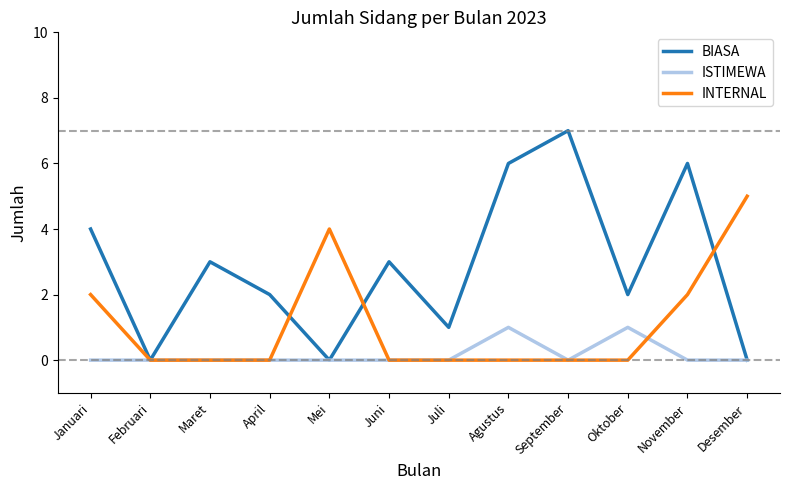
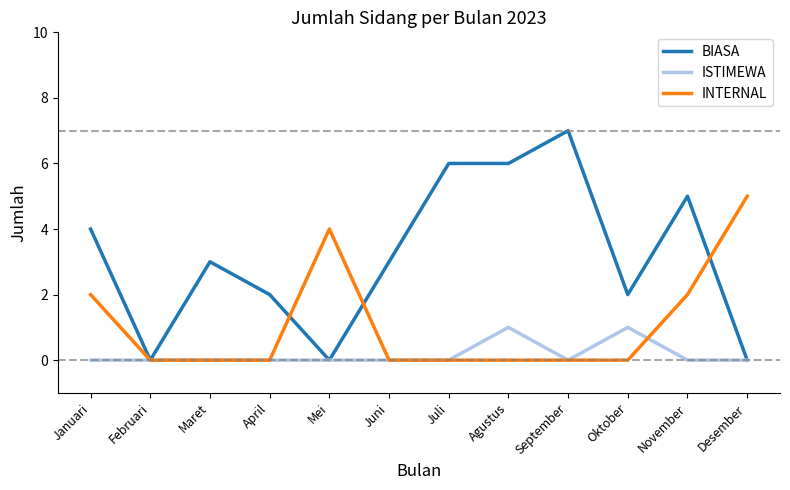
BIASA, Juli: 1 -> 6
BIASA, November: 6 -> 5
